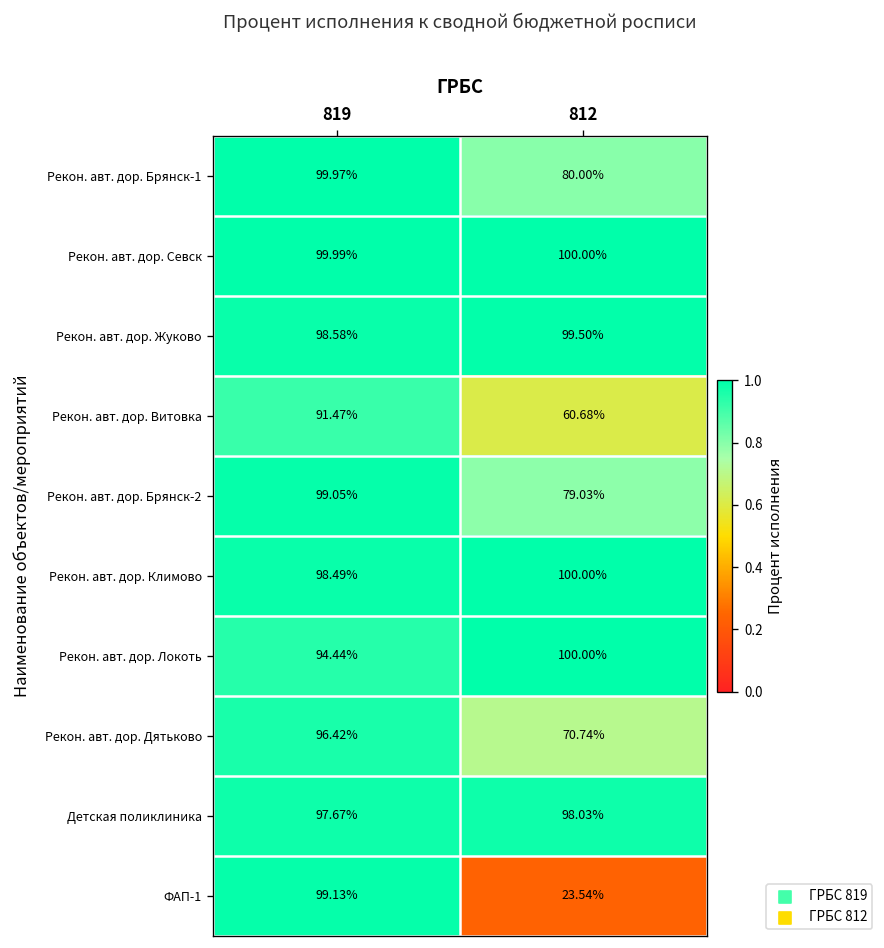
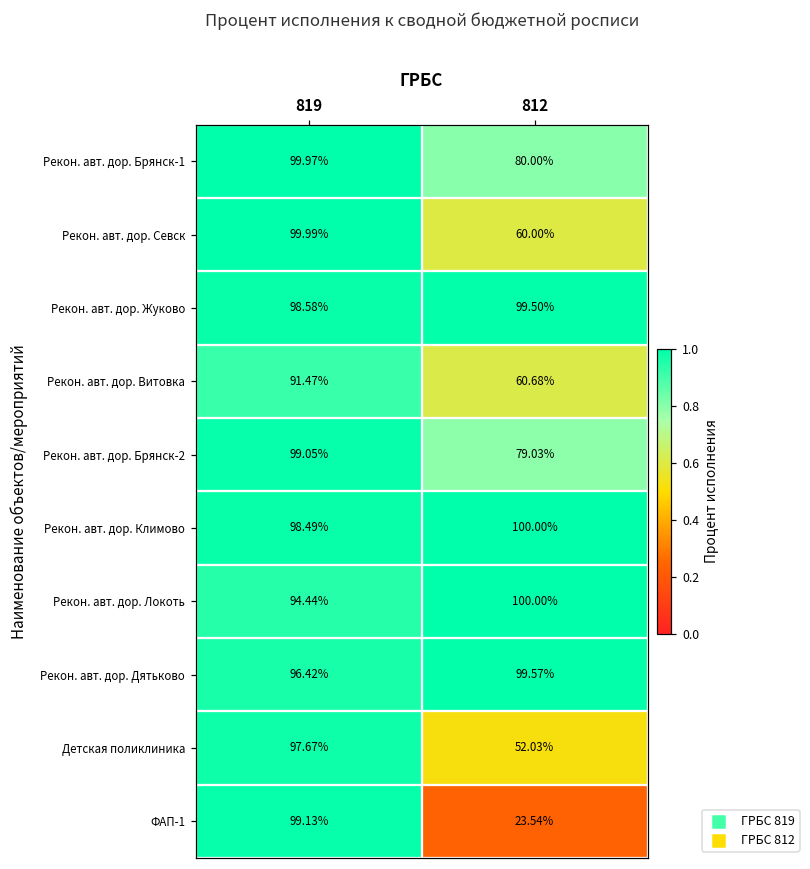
Рекон. авт. дор. Севск, 812: 100.00% -> 60.00%
Рекон. авт. дор. Дятьково, 812: 70.74% -> 99.57%
Детская поликлиника, 812: 98.03% -> 52.03%
